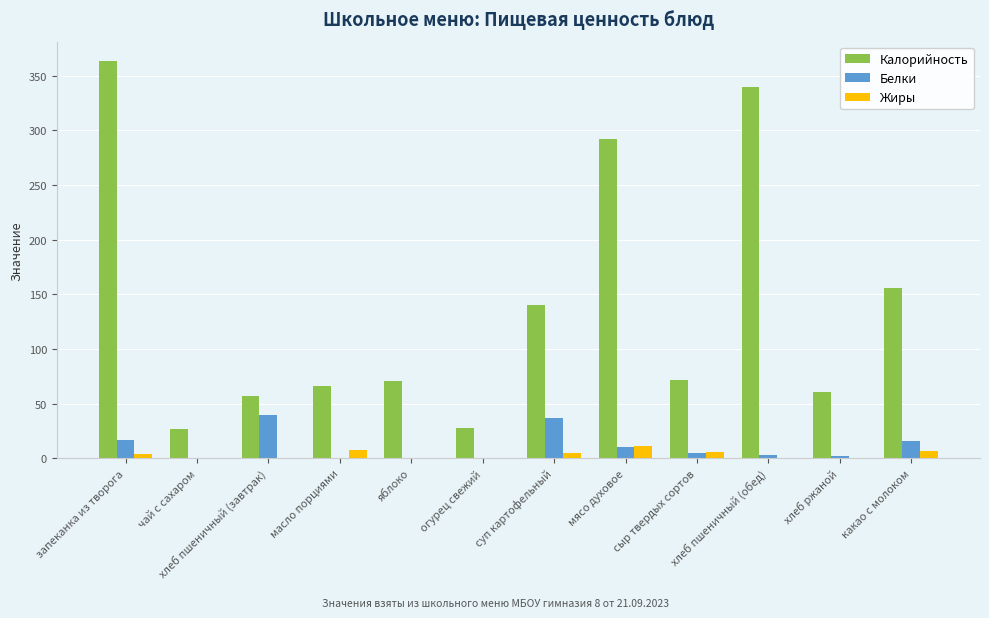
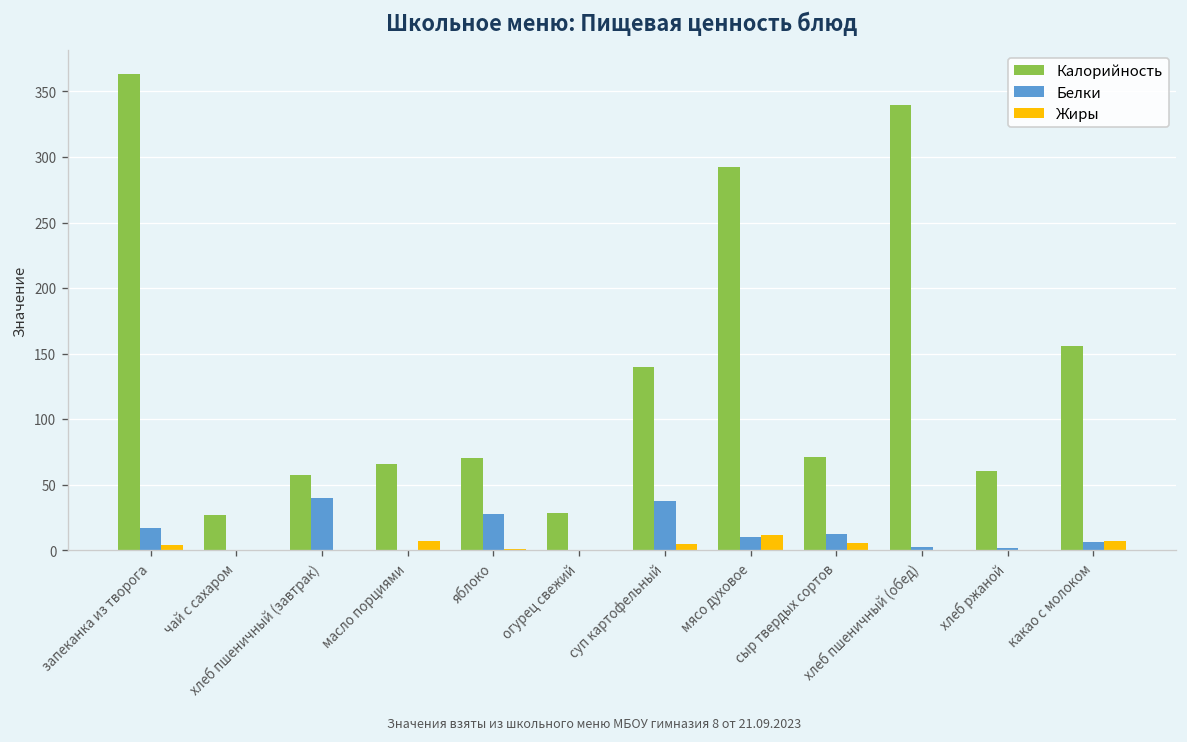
Белки, яблоко: 1 -> 28
Белки, сыр твердых сортов: 5 -> 13
Белки, какао с молоком: 16 -> 6
